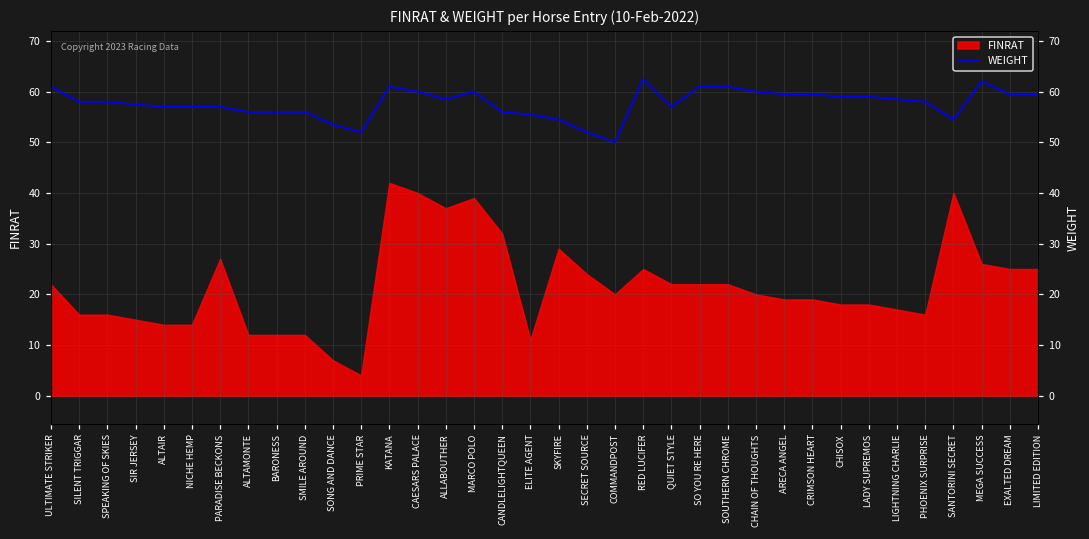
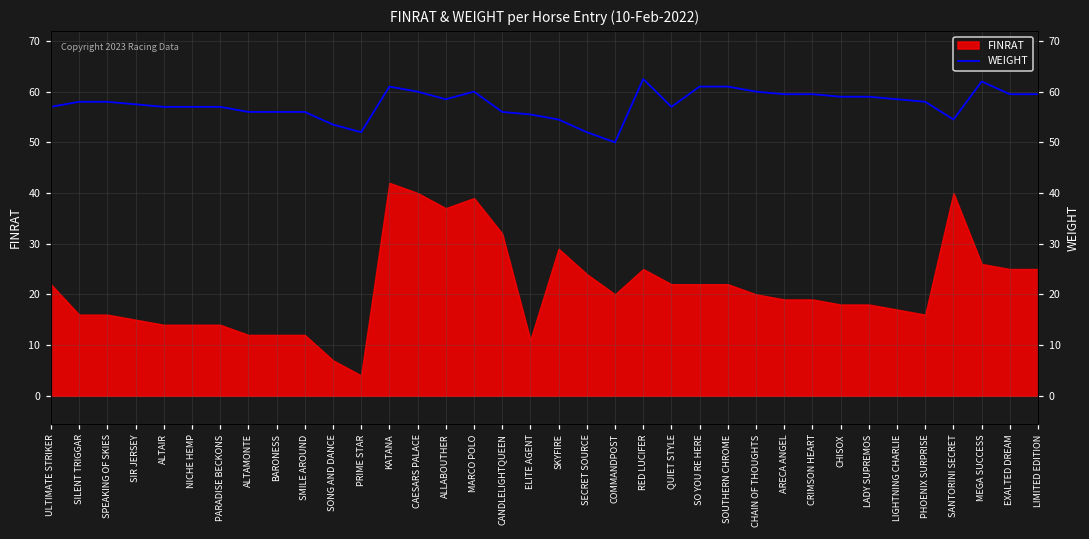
WEIGHT, ULTIMATE STRIKER: 61 -> 57
FINRAT, PARADISE BECKONS: 27 -> 14
